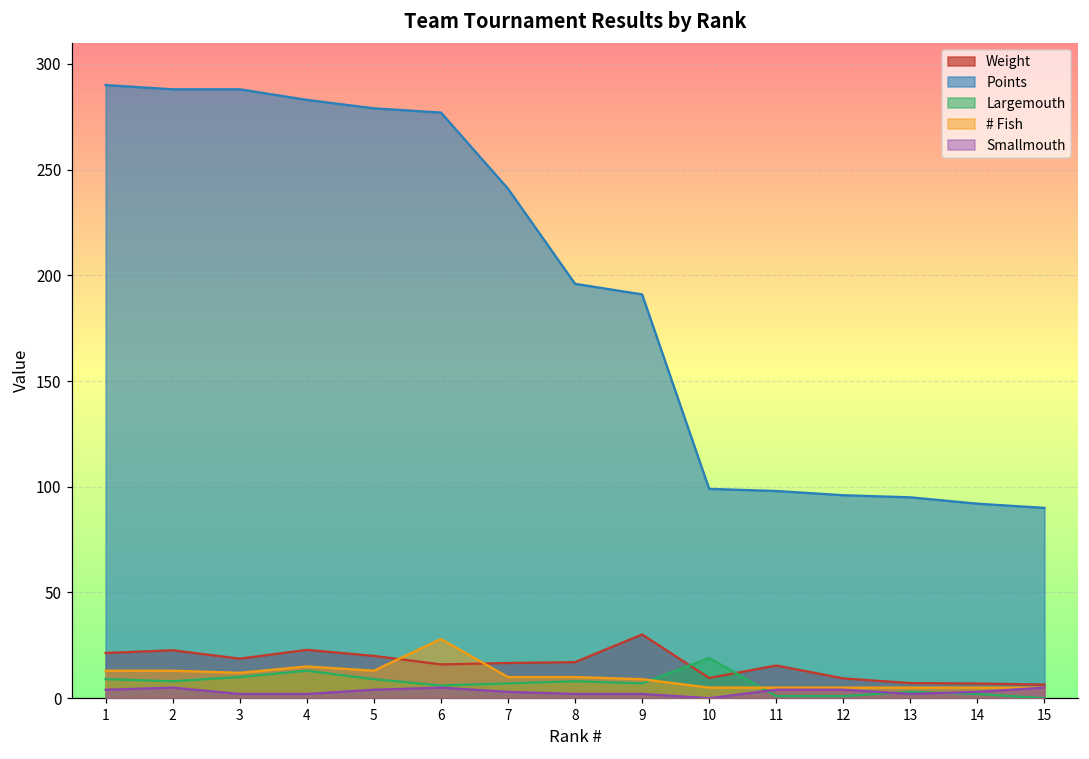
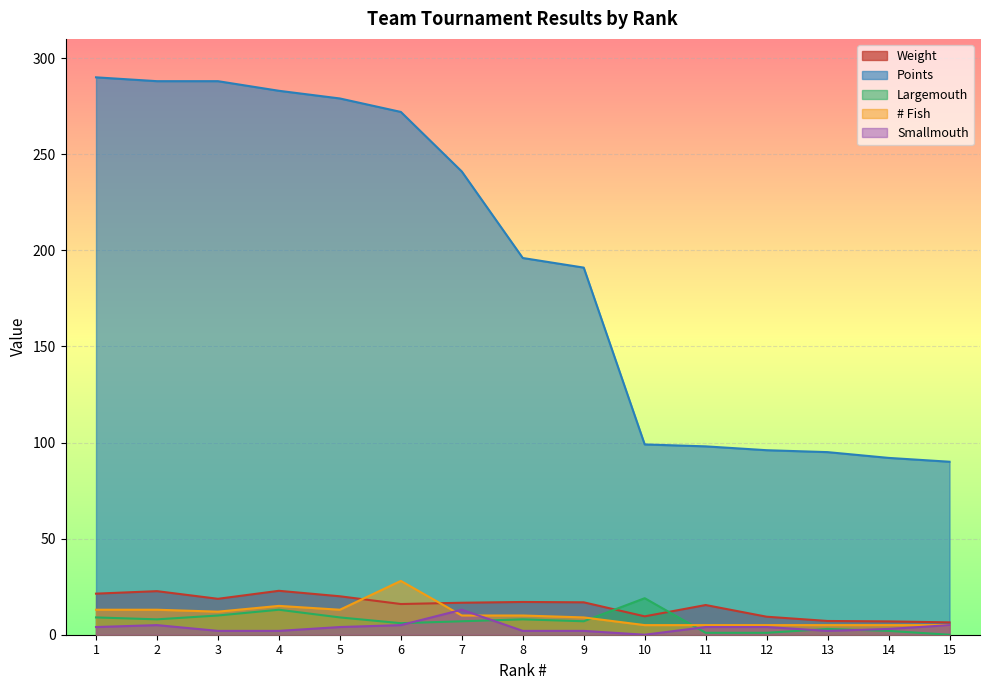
Points, 6: 277 -> 272
Smallmouth, 7: 3 -> 13
Weight, 9: 30 -> 17
